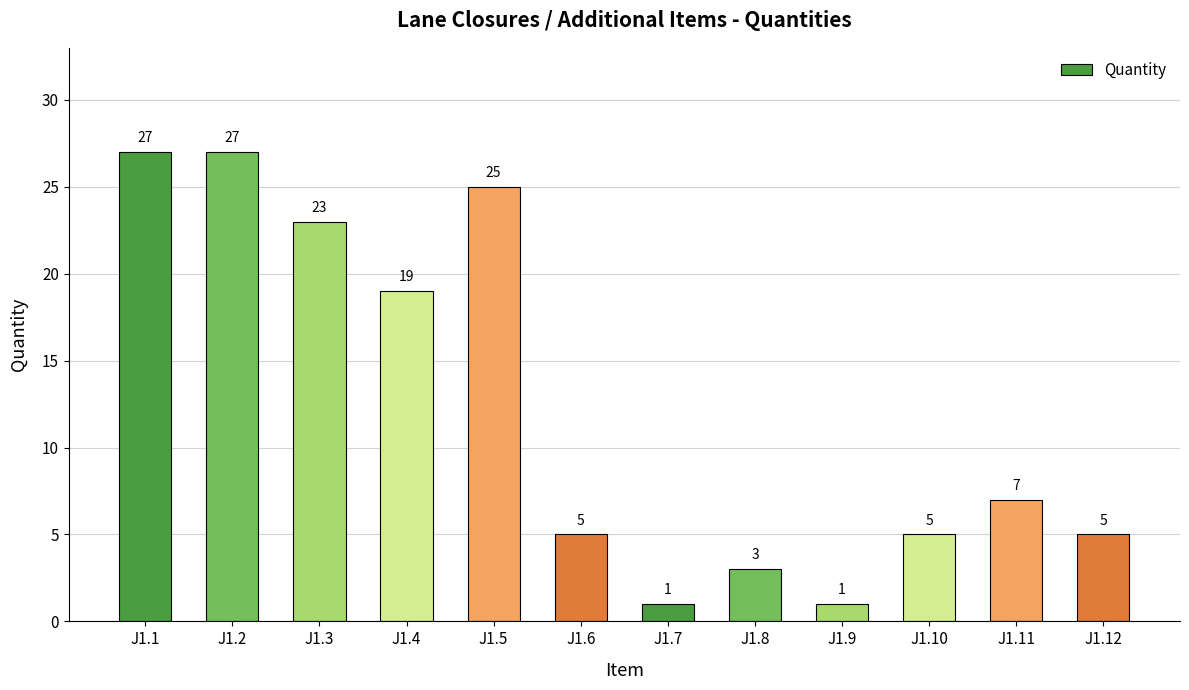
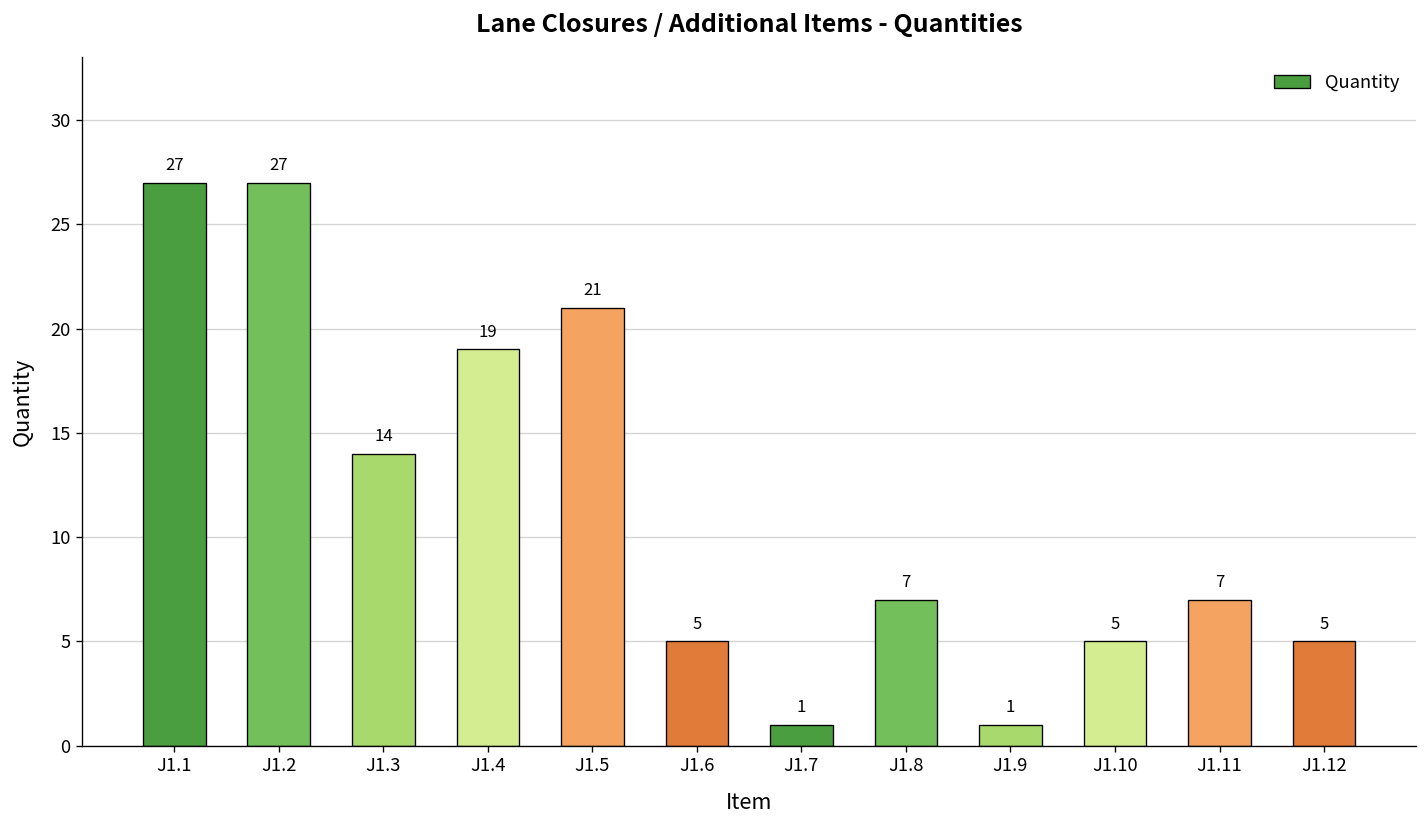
J1.3: 23 -> 14
J1.5: 25 -> 21
J1.8: 3 -> 7
